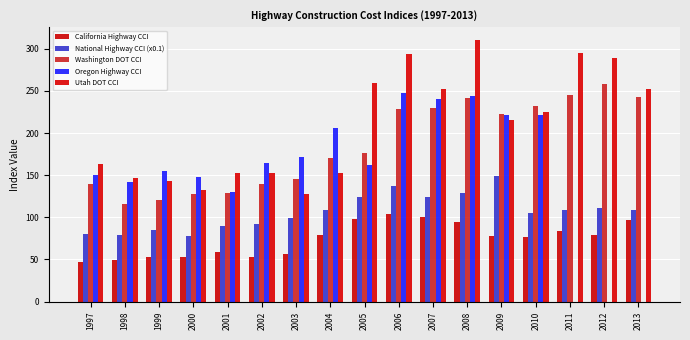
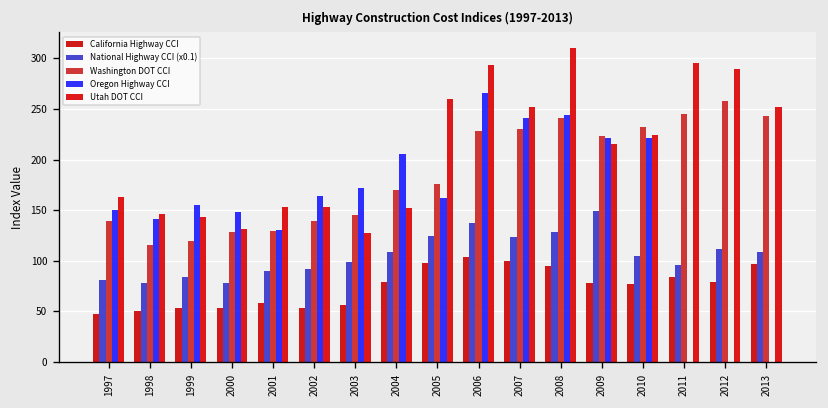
Oregon Highway CCI, 2006: 250 -> 270
National Highway CCI (x0.1), 2011: 110 -> 100
